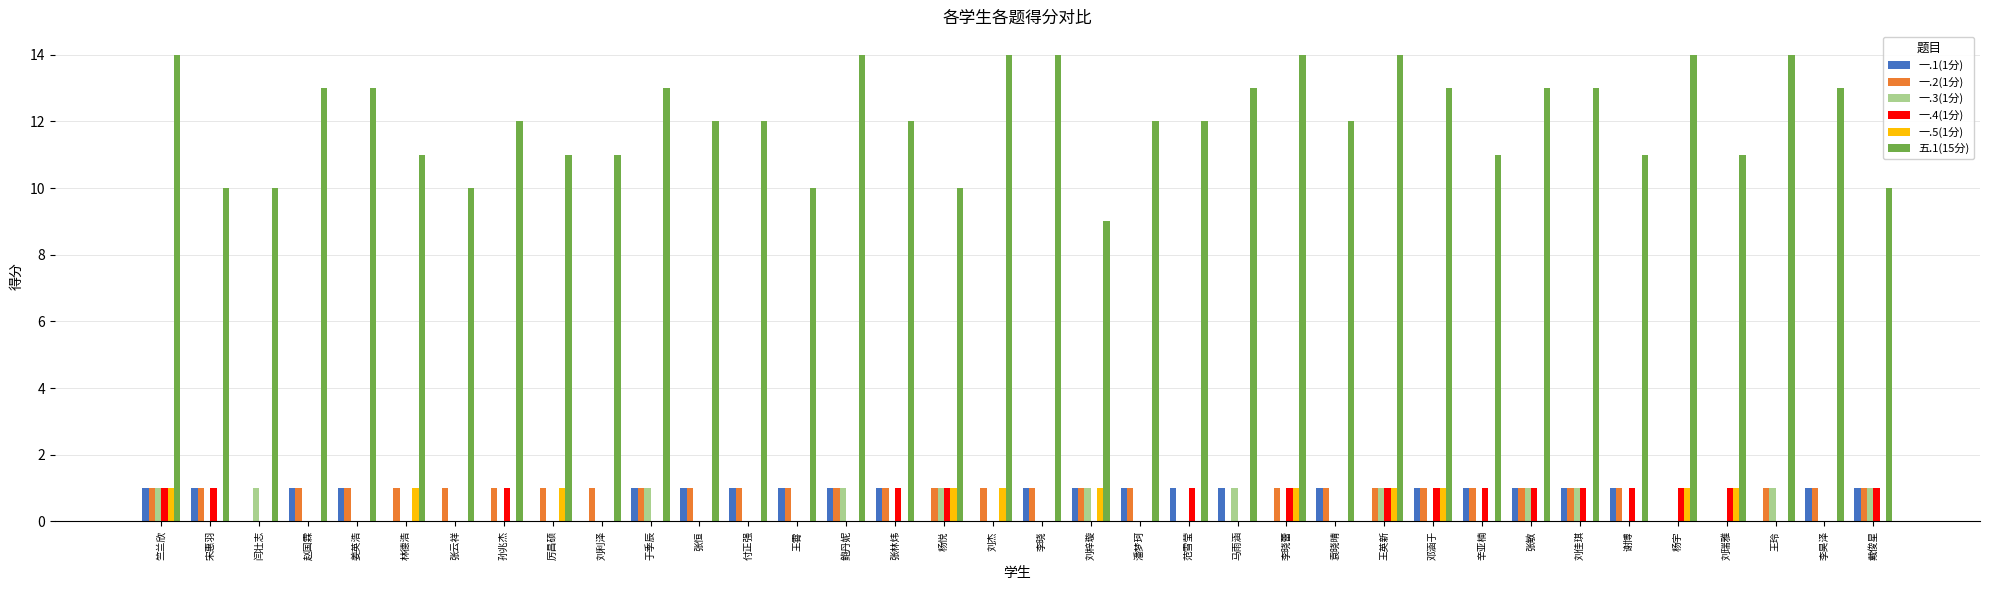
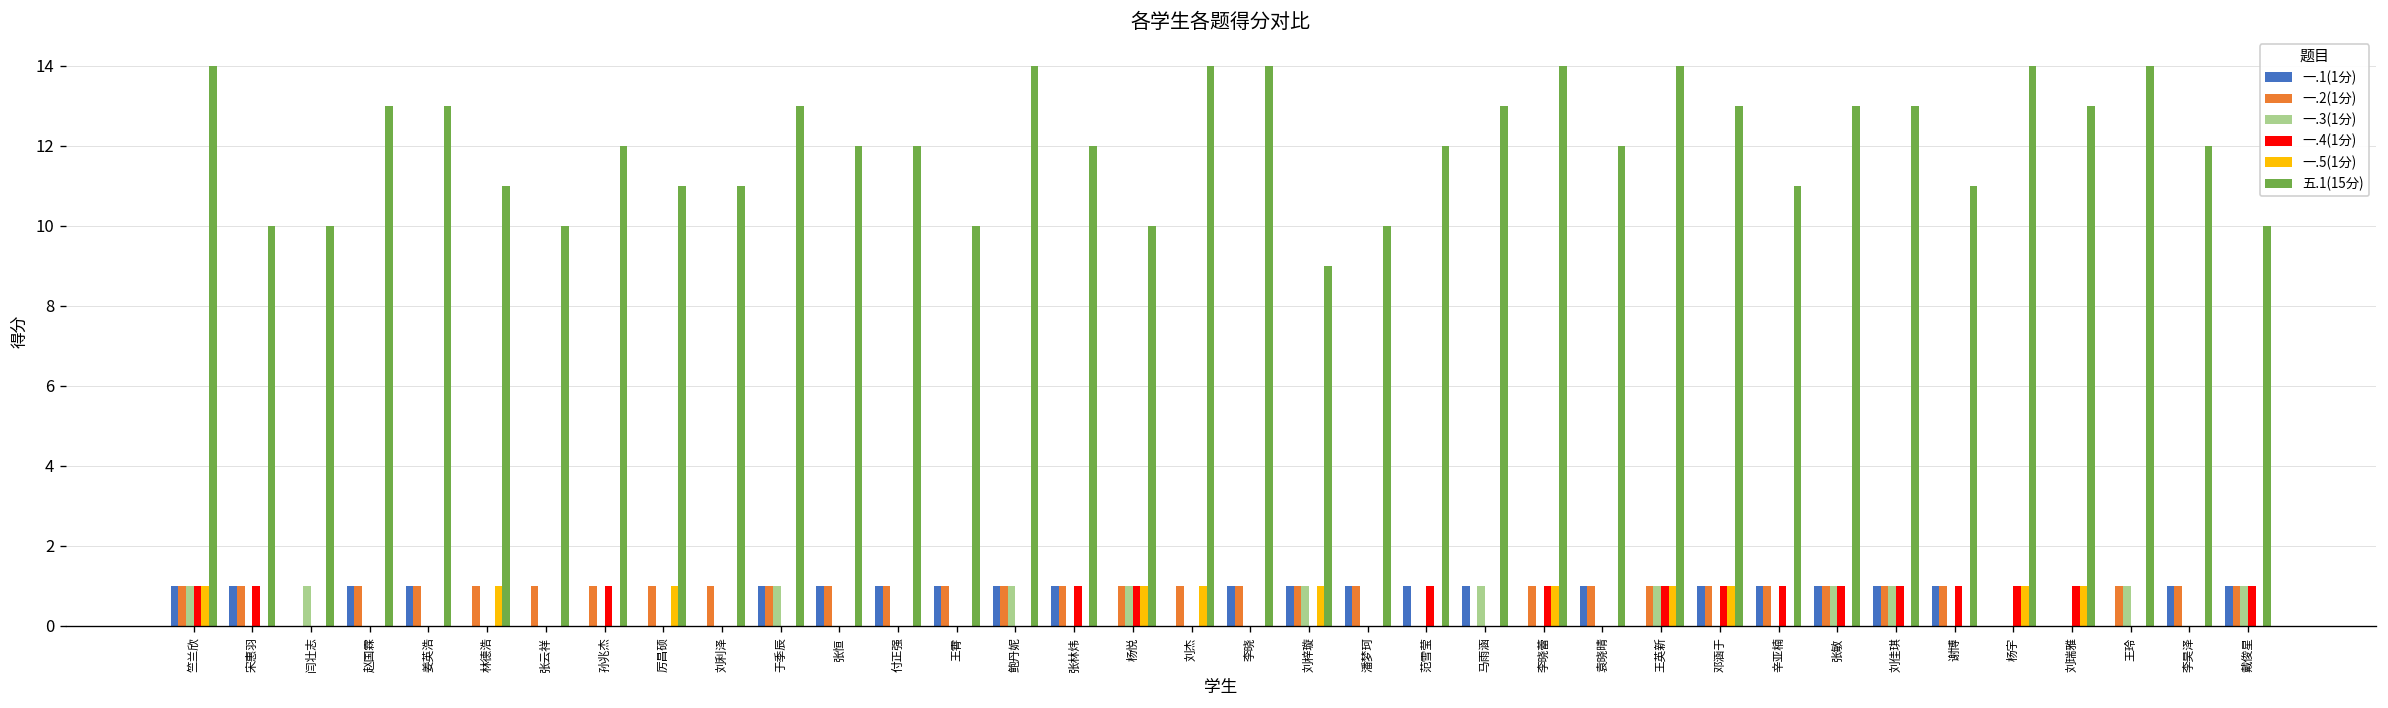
五.1(15分), 潘梦珂: 12 -> 10
五.1(15分), 刘瑞雅: 11 -> 13
五.1(15分), 李昊泽: 13 -> 12
